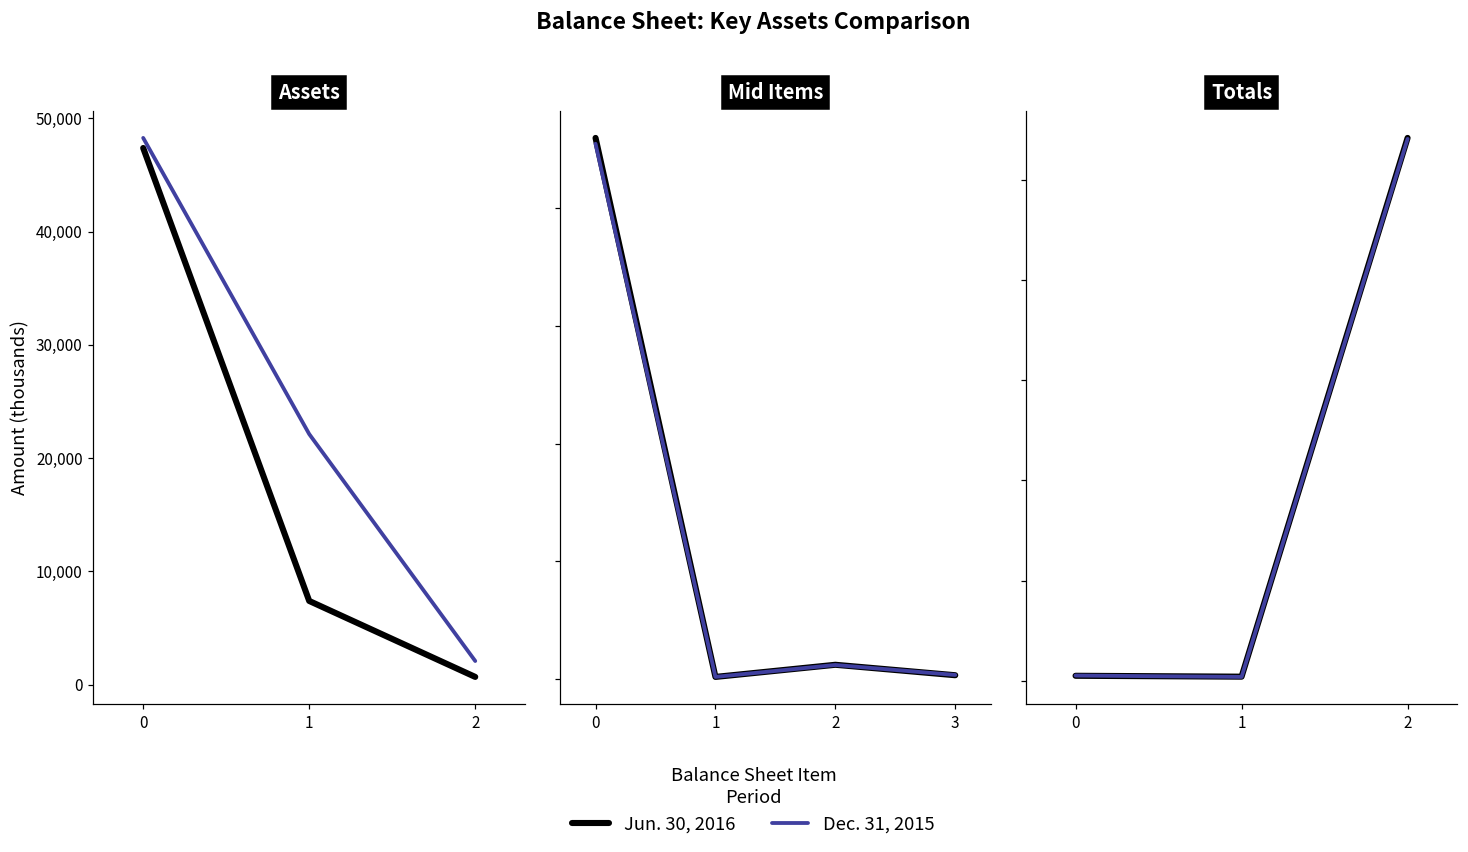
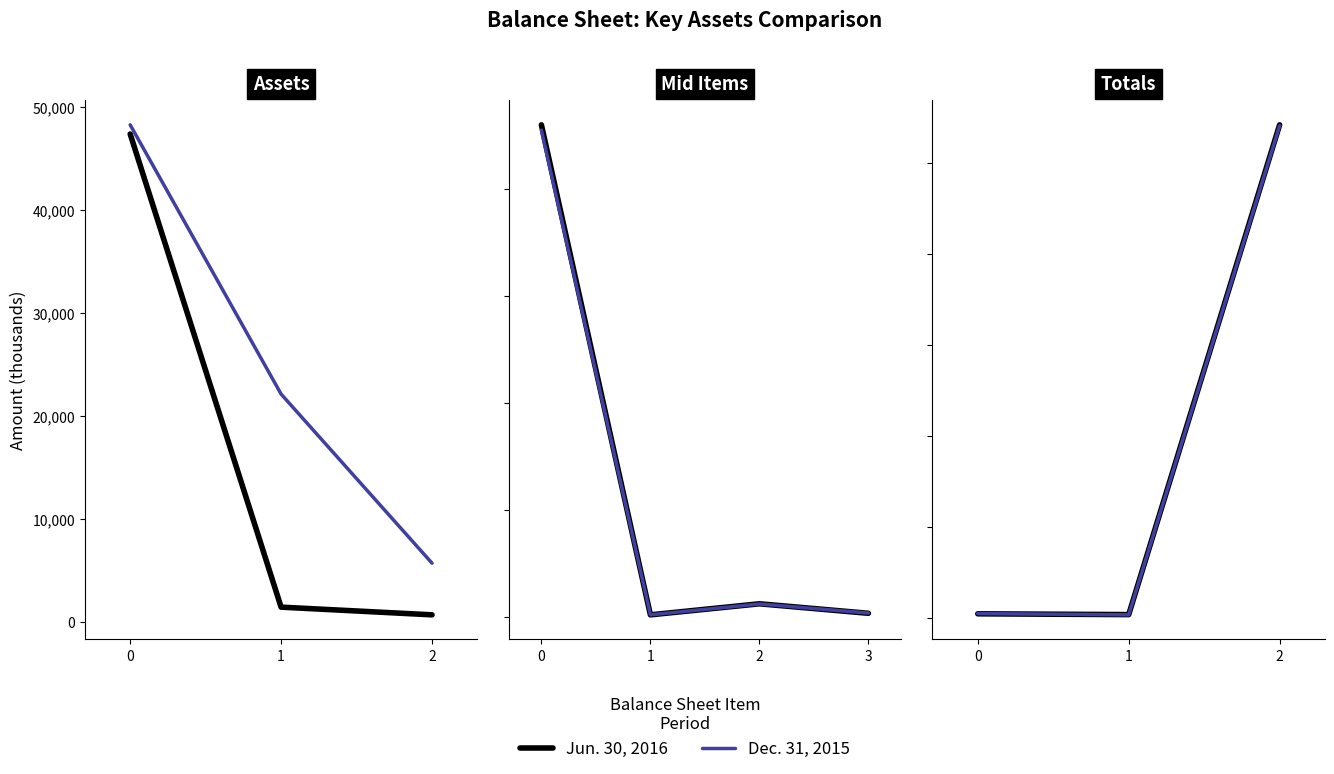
Assets, Jun. 30, 2016, 1: 7,400 -> 1,400
Assets, Dec. 31, 2015, 2: 2,100 -> 5,700
